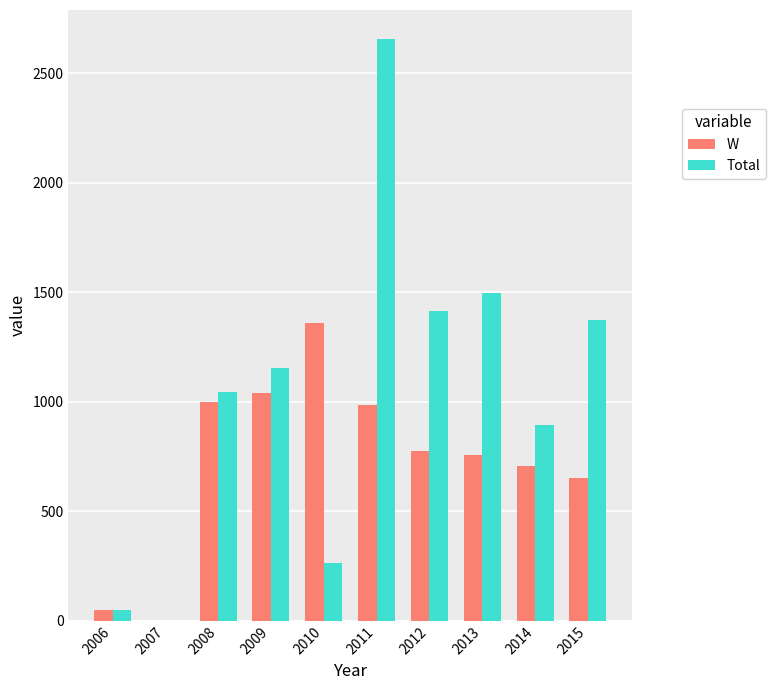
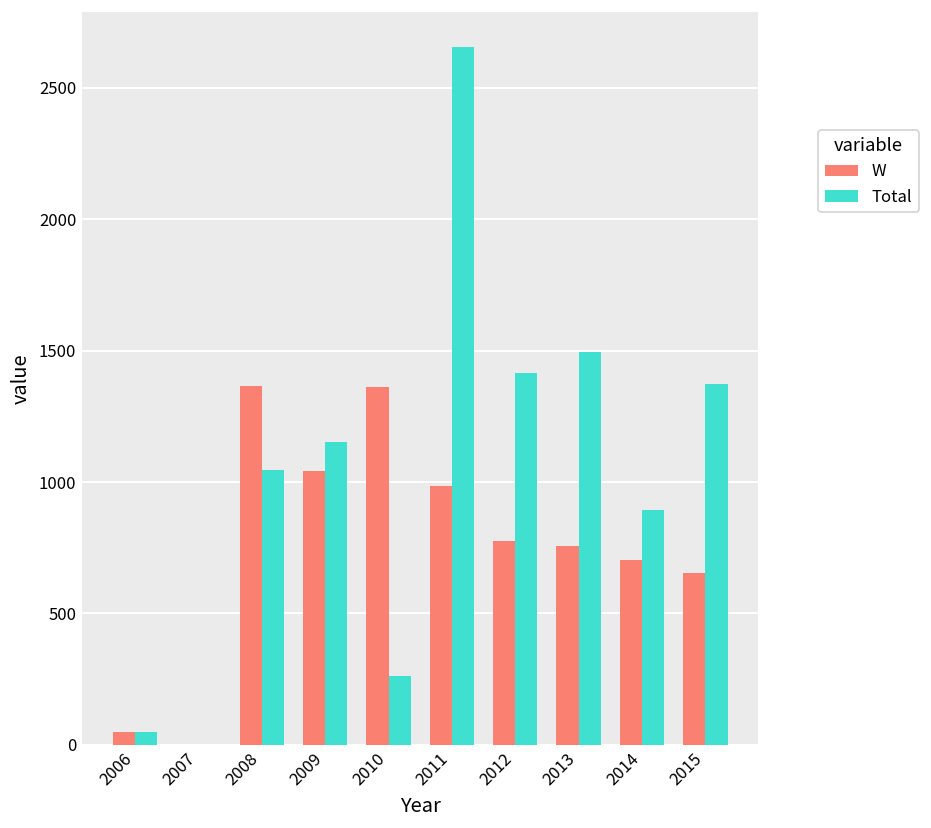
W, 2008: 1000 -> 1370
